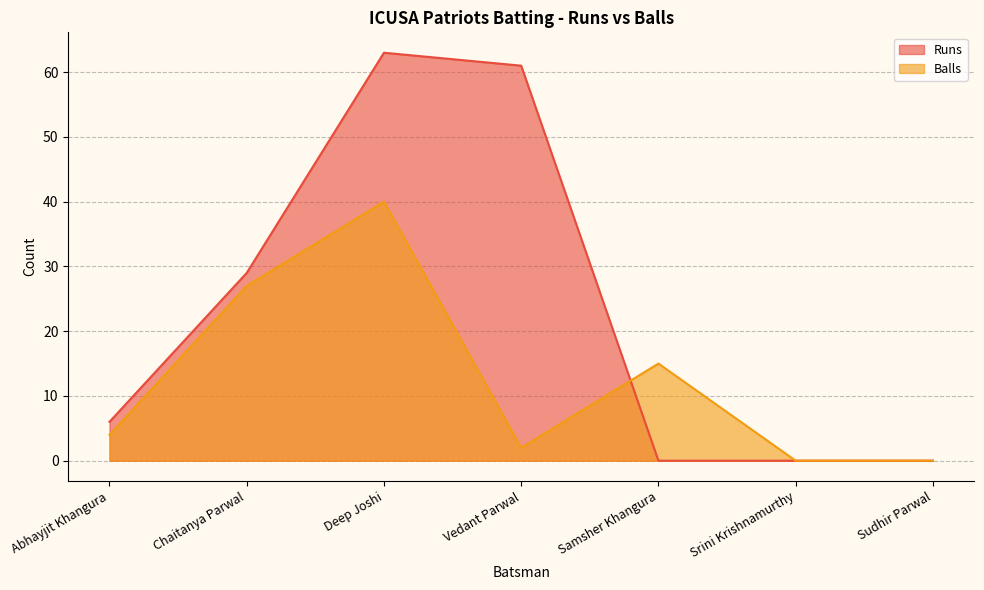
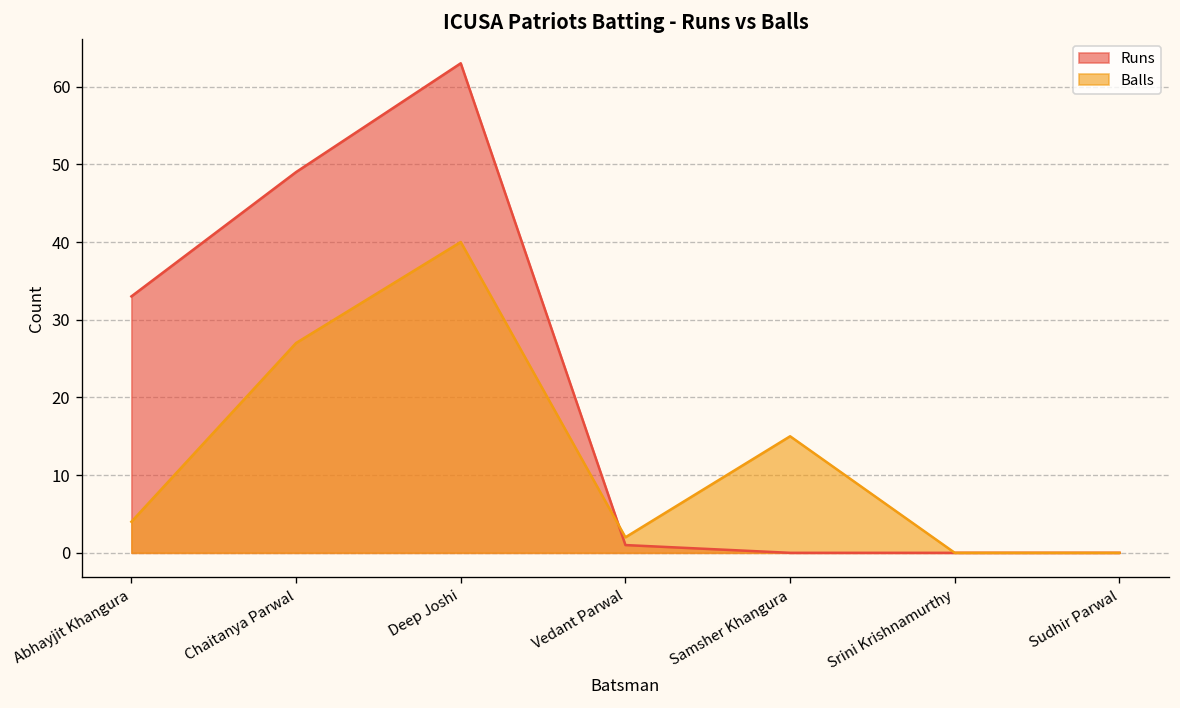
Runs, Abhayjit Khangura: 6 -> 33
Runs, Chaitanya Parwal: 29 -> 49
Runs, Vedant Parwal: 61 -> 1
